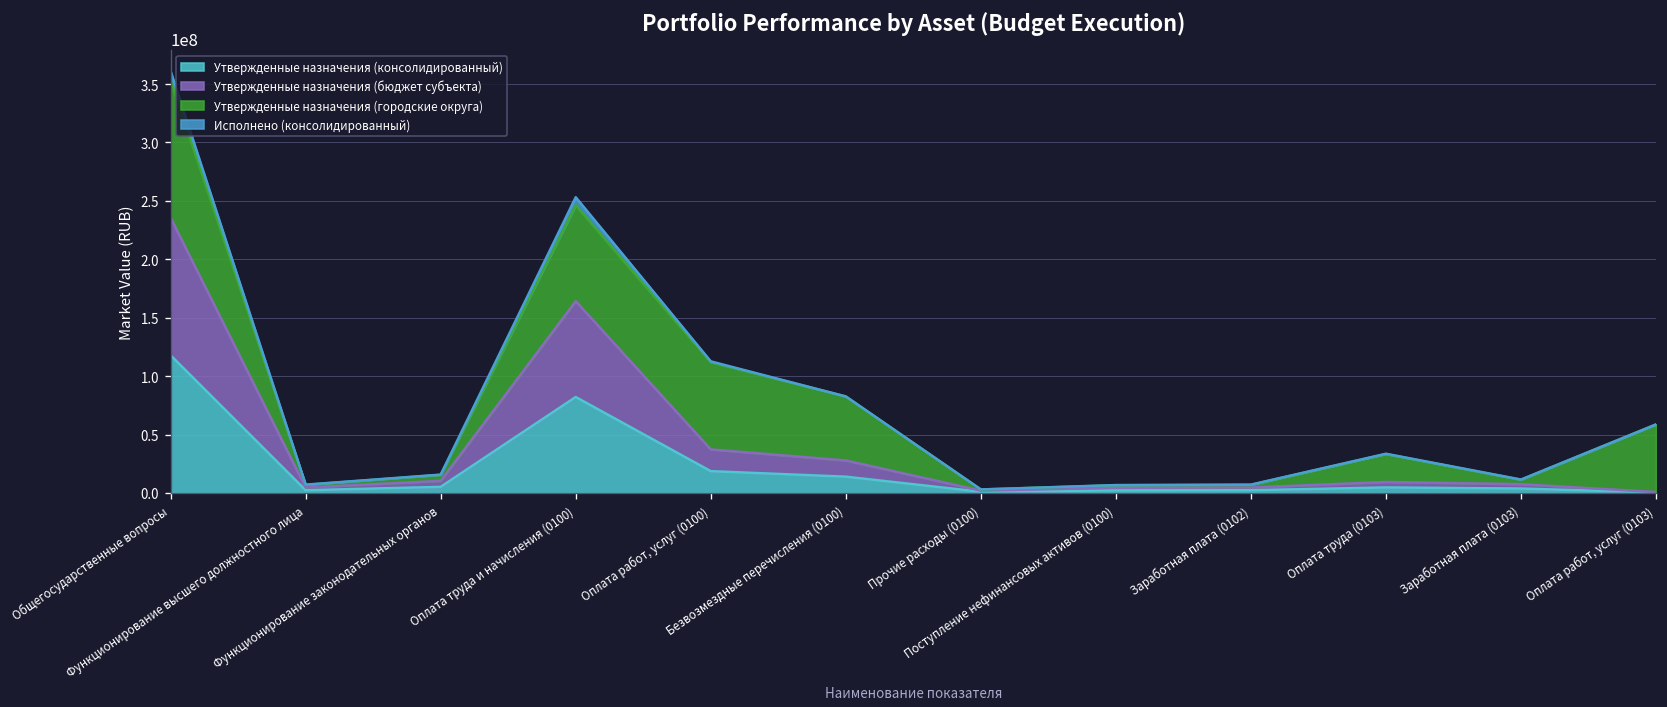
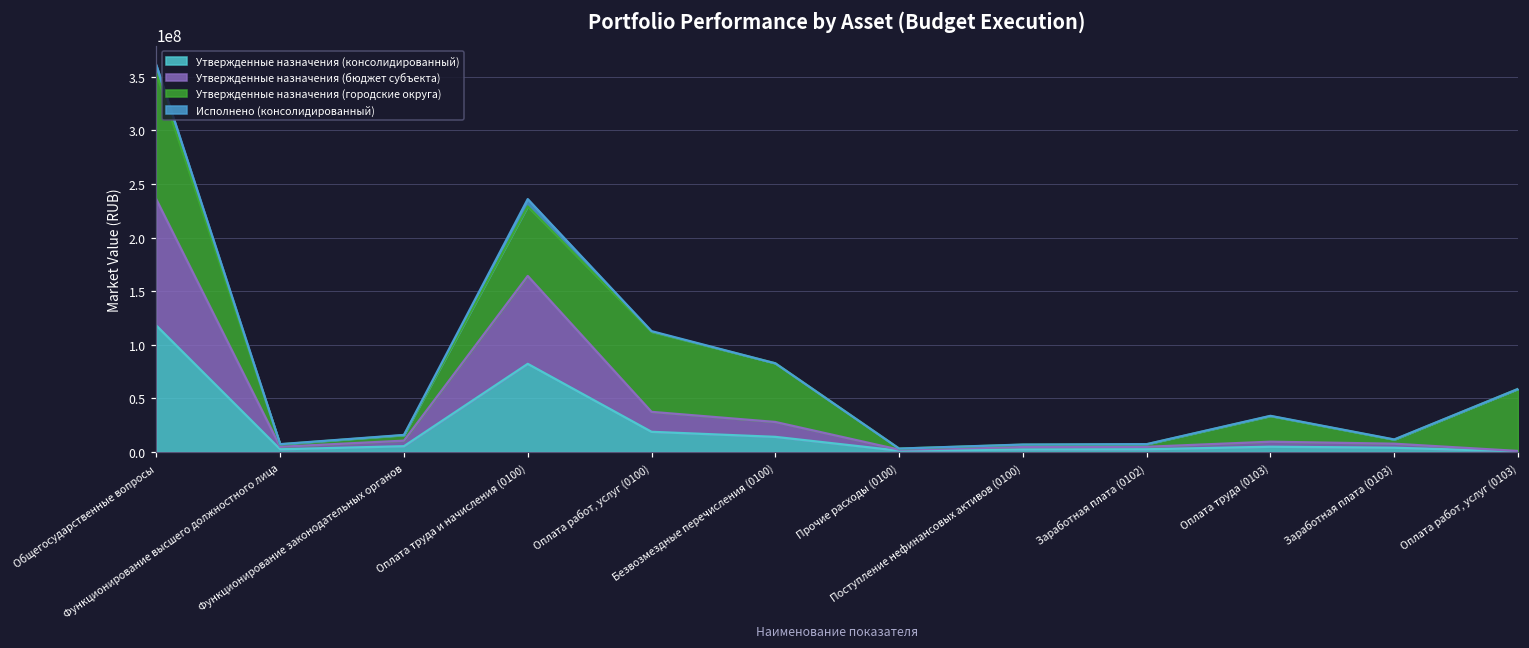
Утвержденные назначения (городские округа), Оплата труда и начисления (0100): 80000000 -> 60000000
